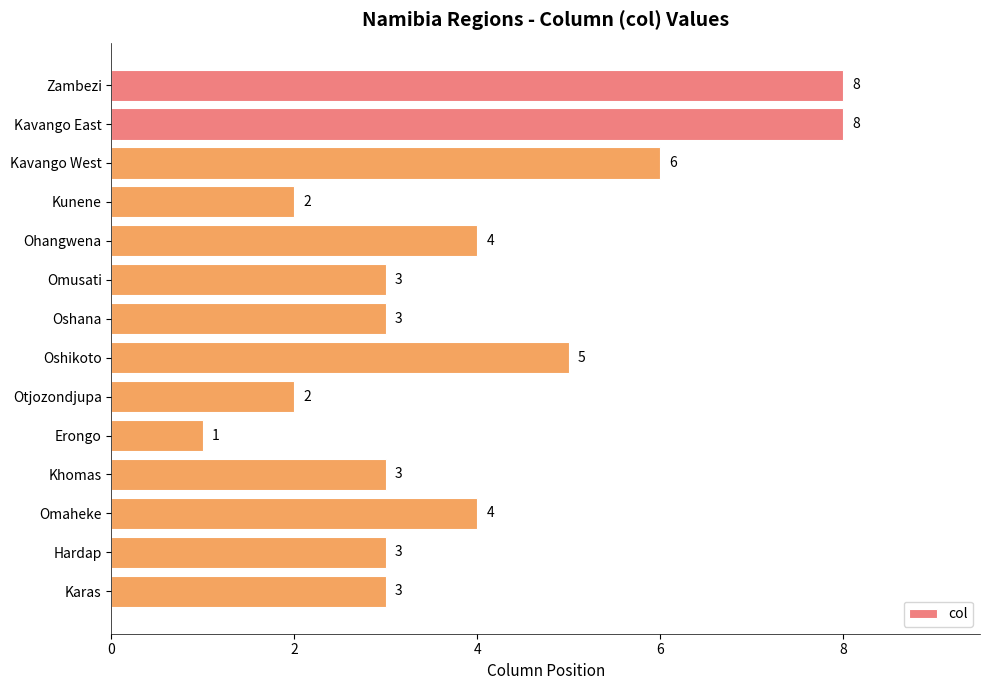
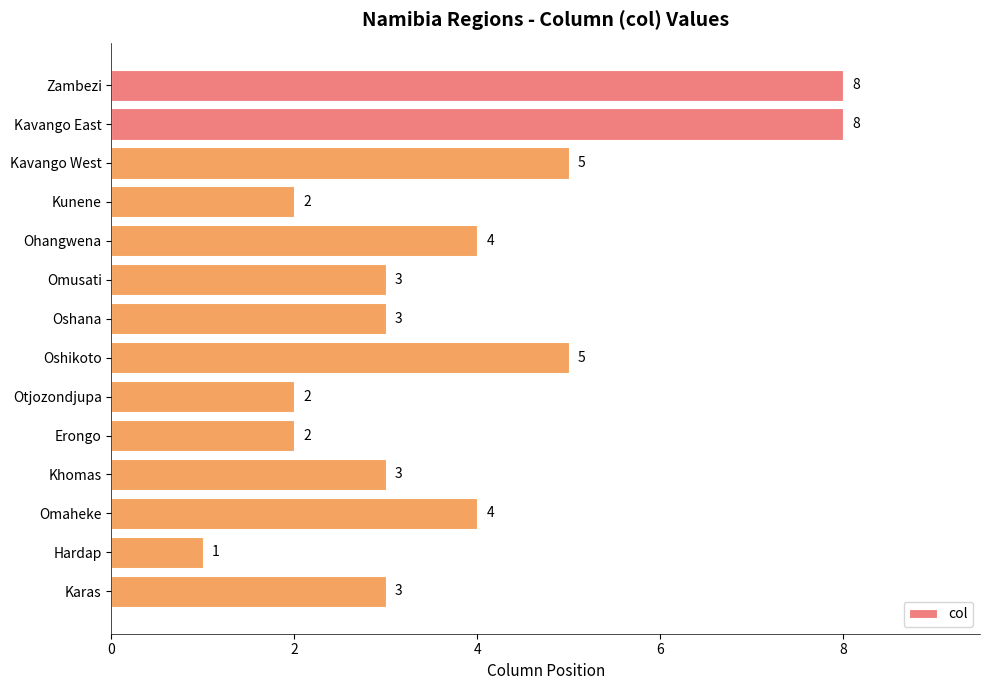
Kavango West: 6 -> 5
Erongo: 1 -> 2
Hardap: 3 -> 1
